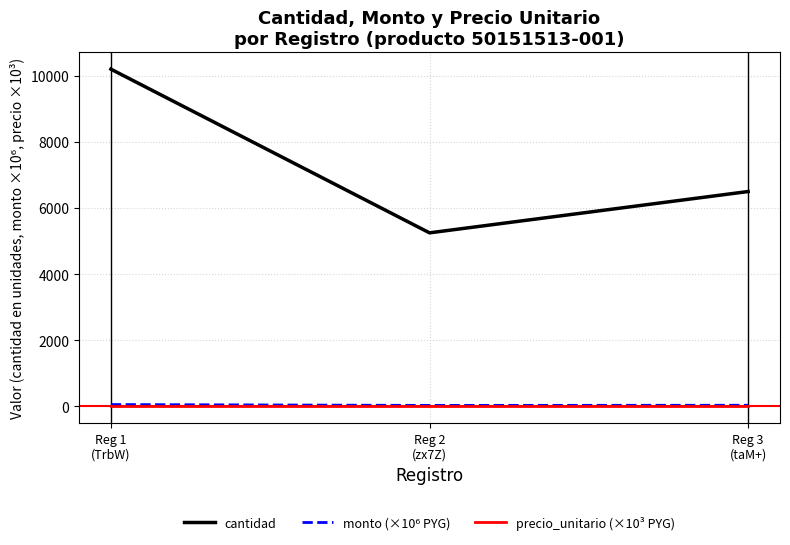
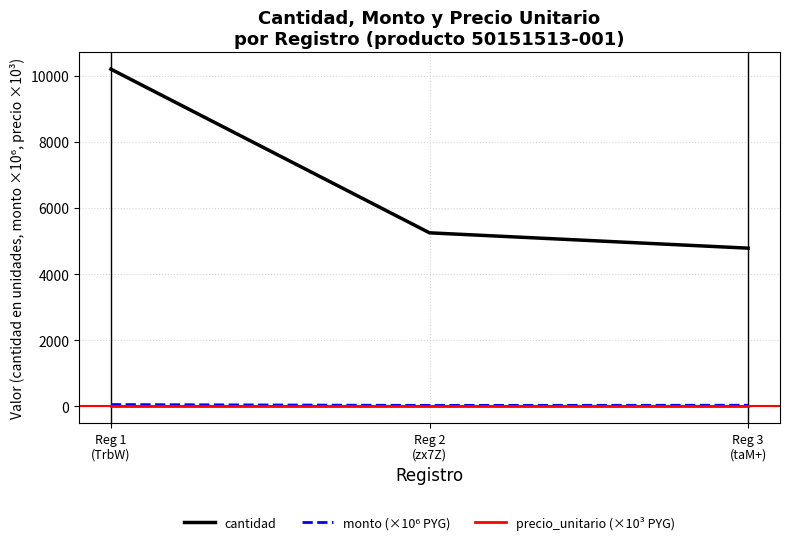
cantidad, Reg 3 (taM+): 6500 -> 4800
